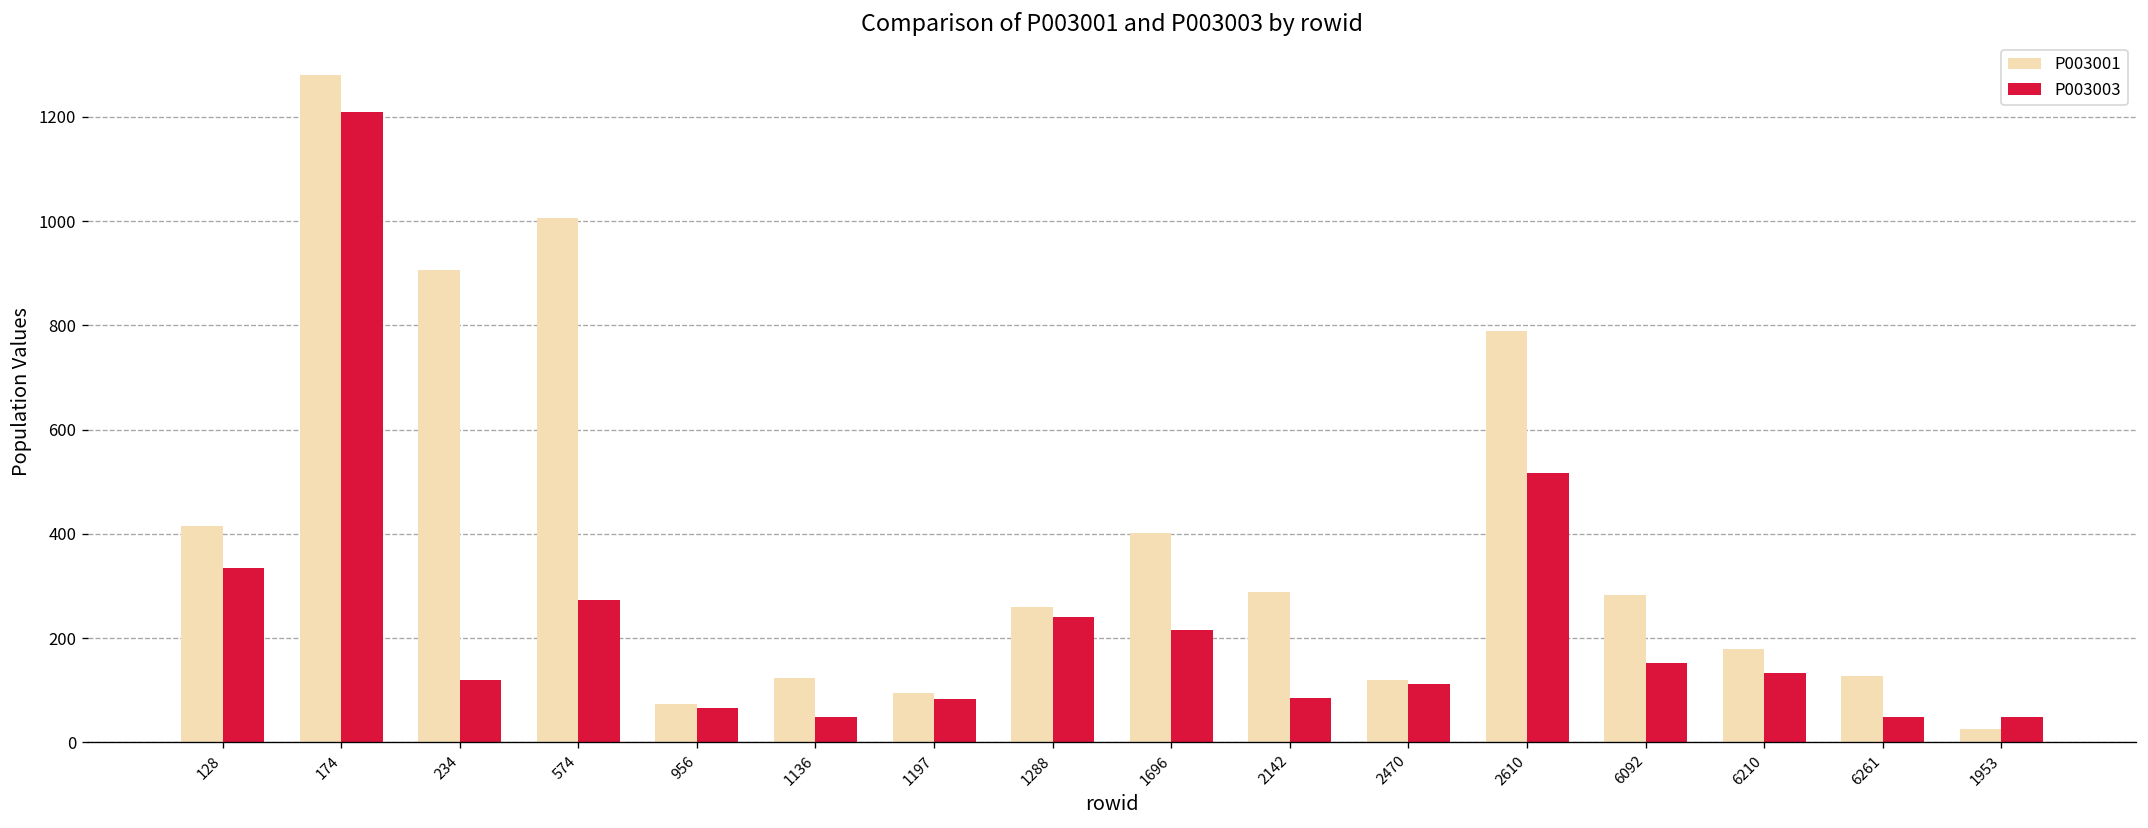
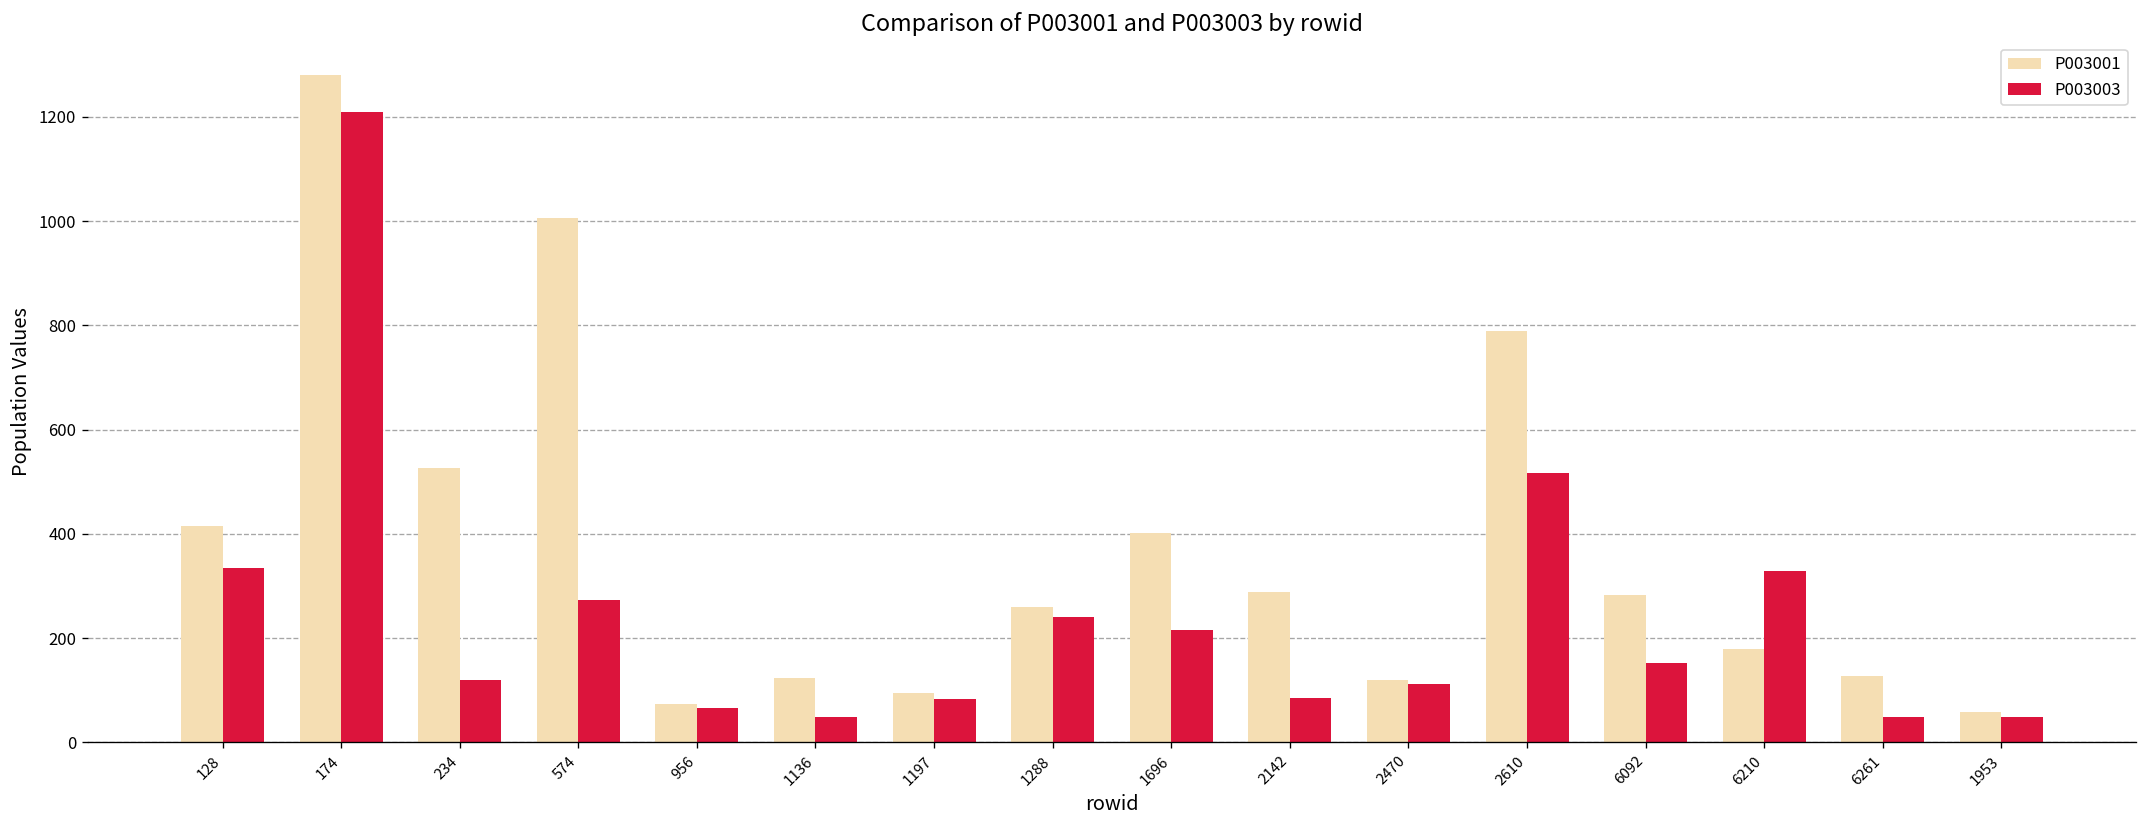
P003001, 234: 910 -> 530
P003003, 6210: 130 -> 330
P003001, 1953: 30 -> 60
